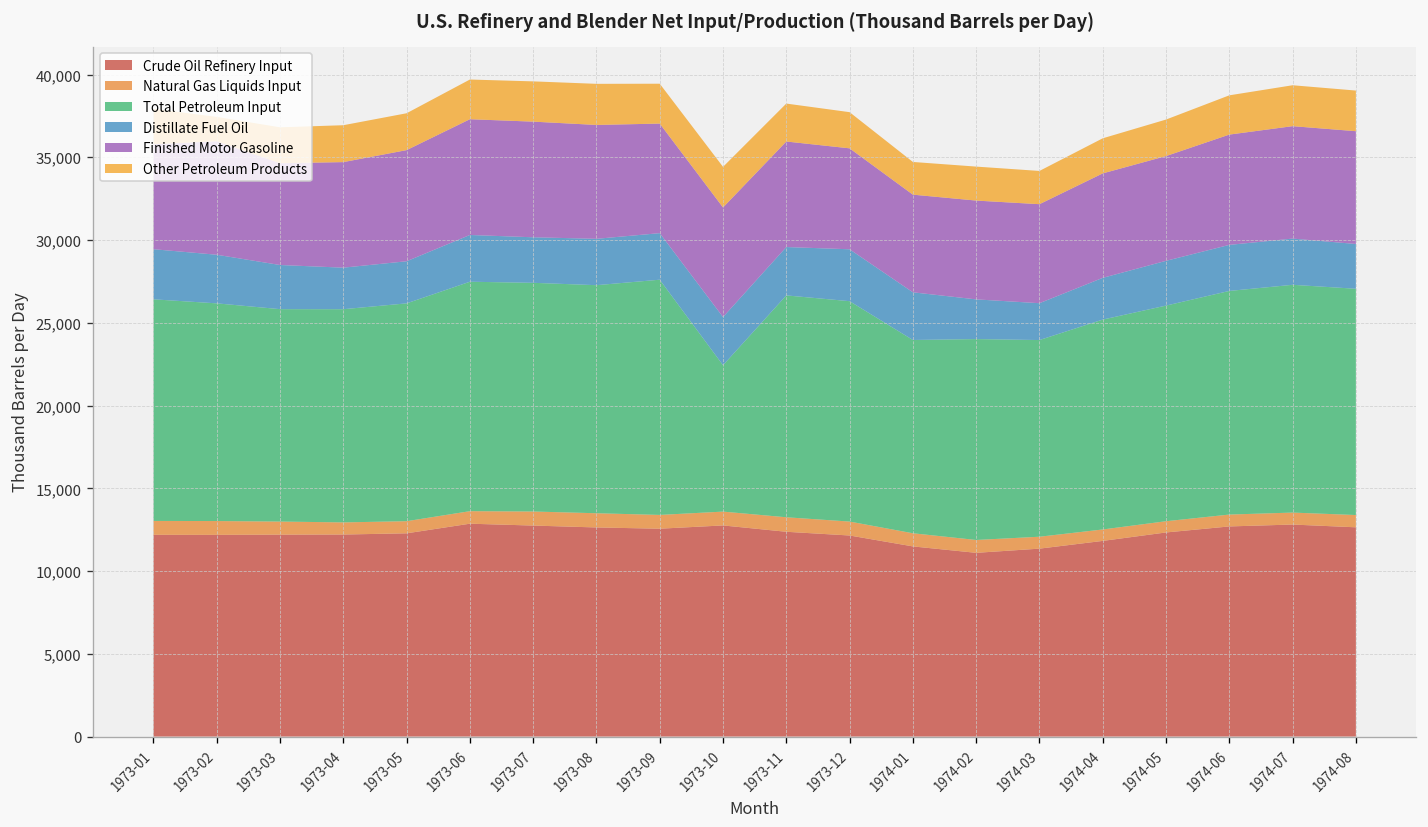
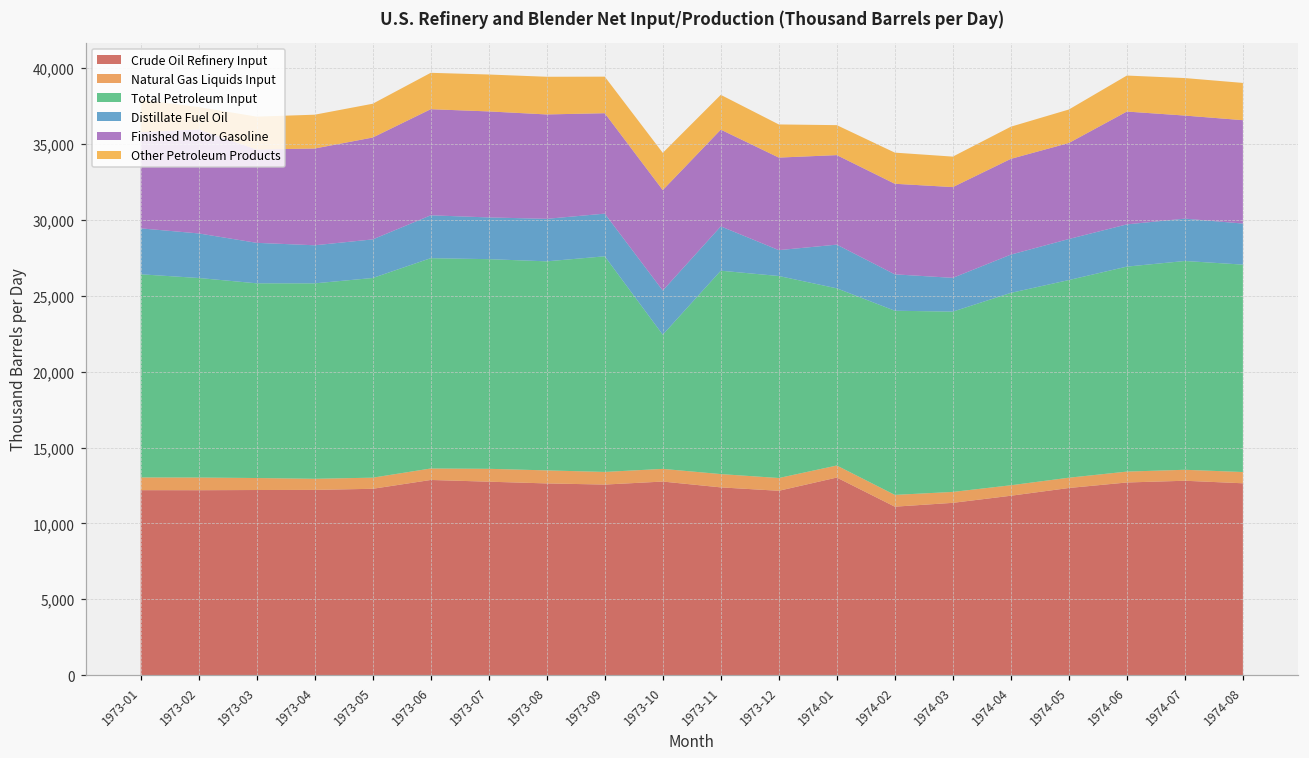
Distillate Fuel Oil, 1973-12: 3,100 -> 1,700
Crude Oil Refinery Input, 1974-01: 11,500 -> 13,000
Finished Motor Gasoline, 1974-06: 6,700 -> 7,400
